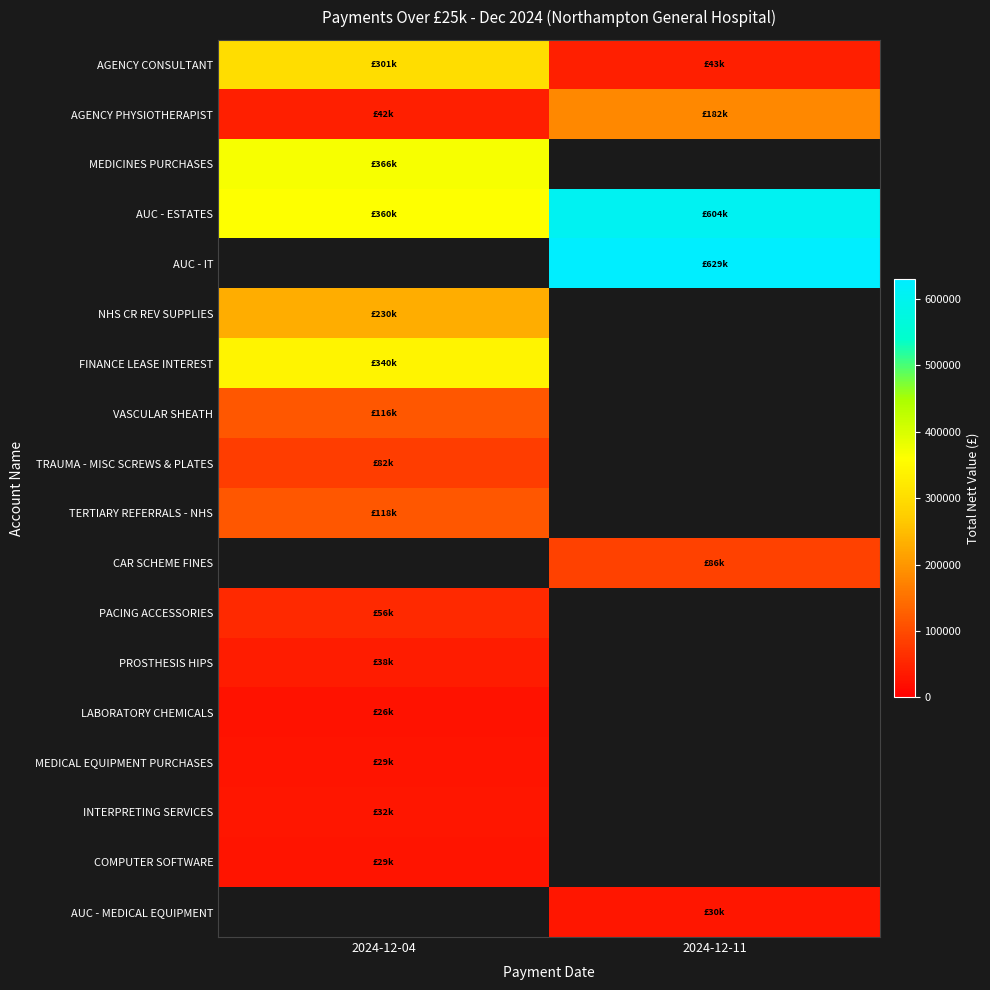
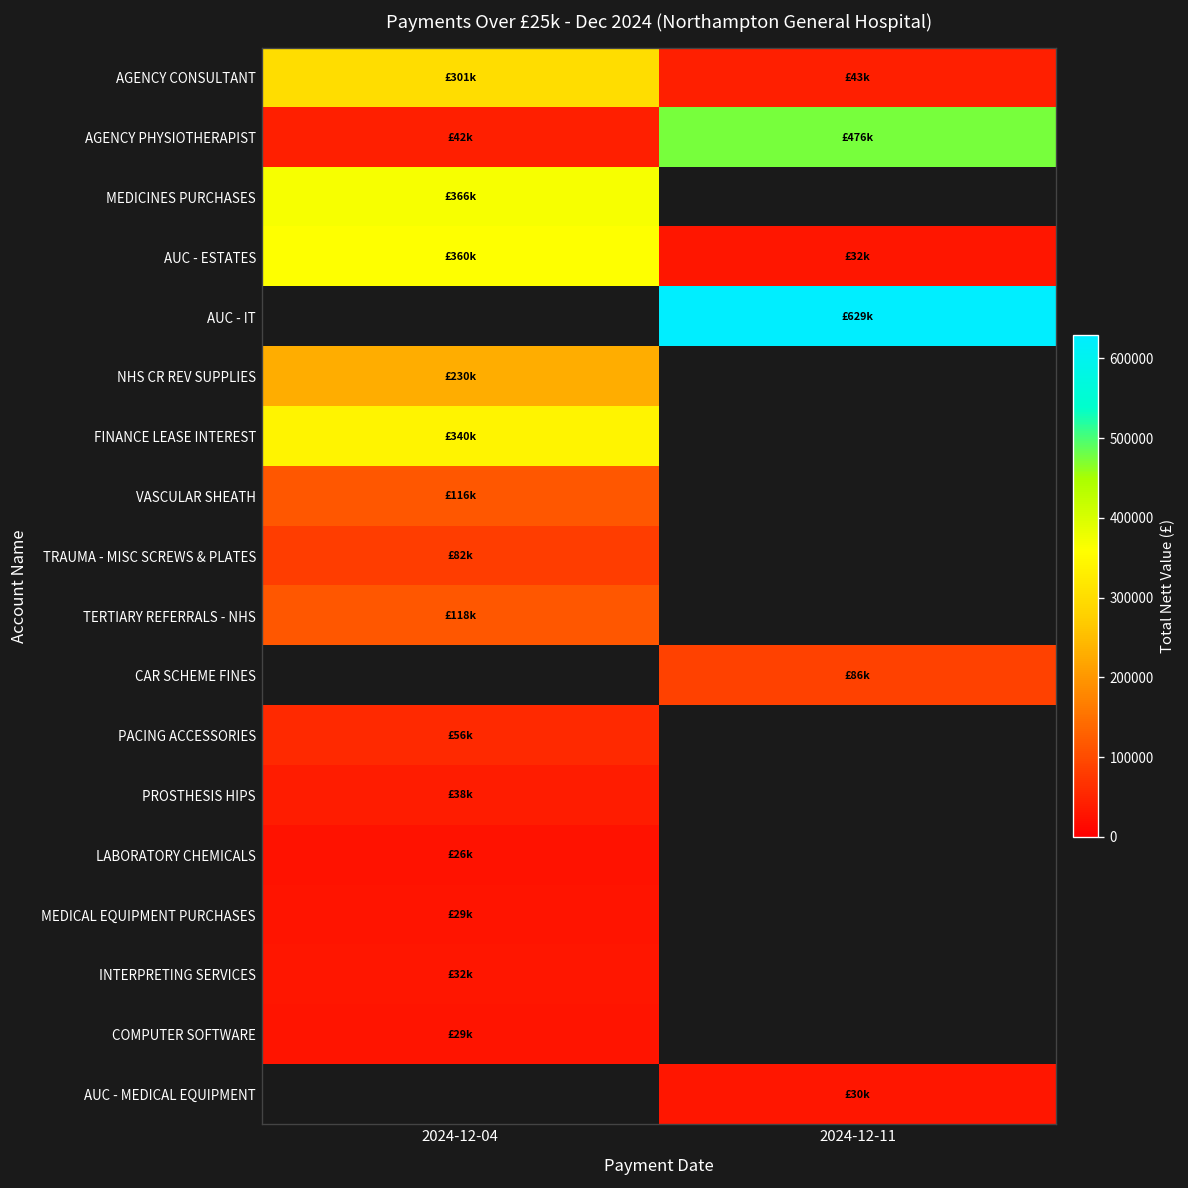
AGENCY PHYSIOTHERAPIST, 2024-12-11: £182k -> £476k
AUC - ESTATES, 2024-12-11: £604k -> £32k
